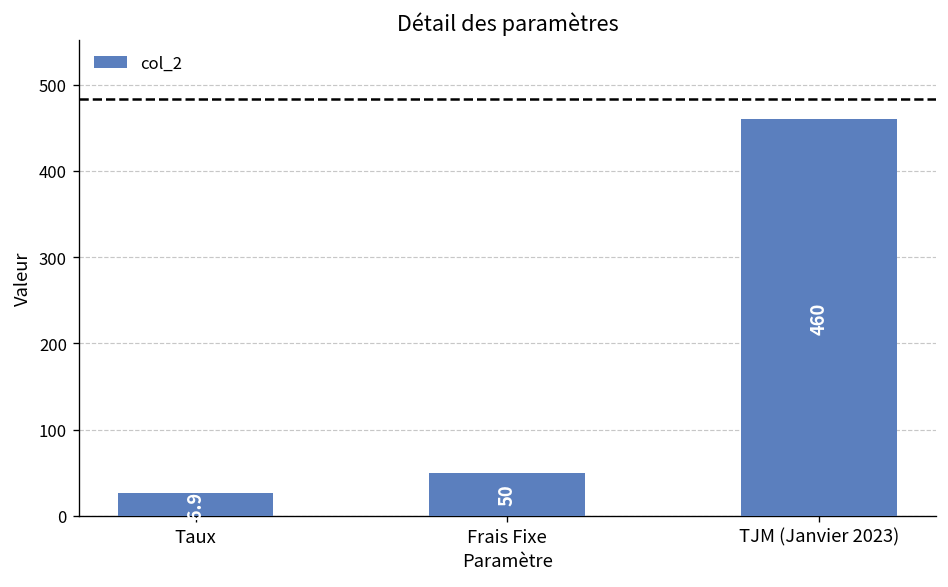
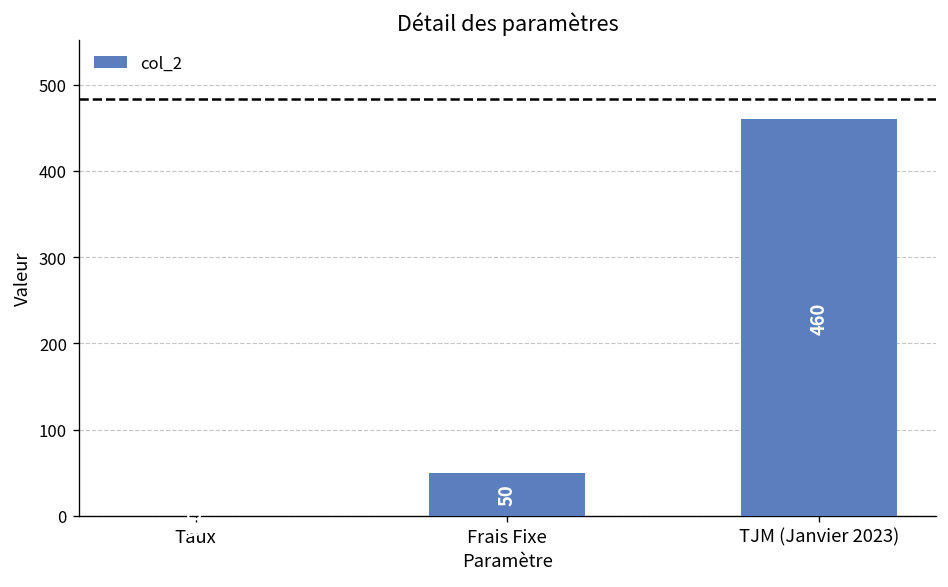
Taux: 30 -> 0
